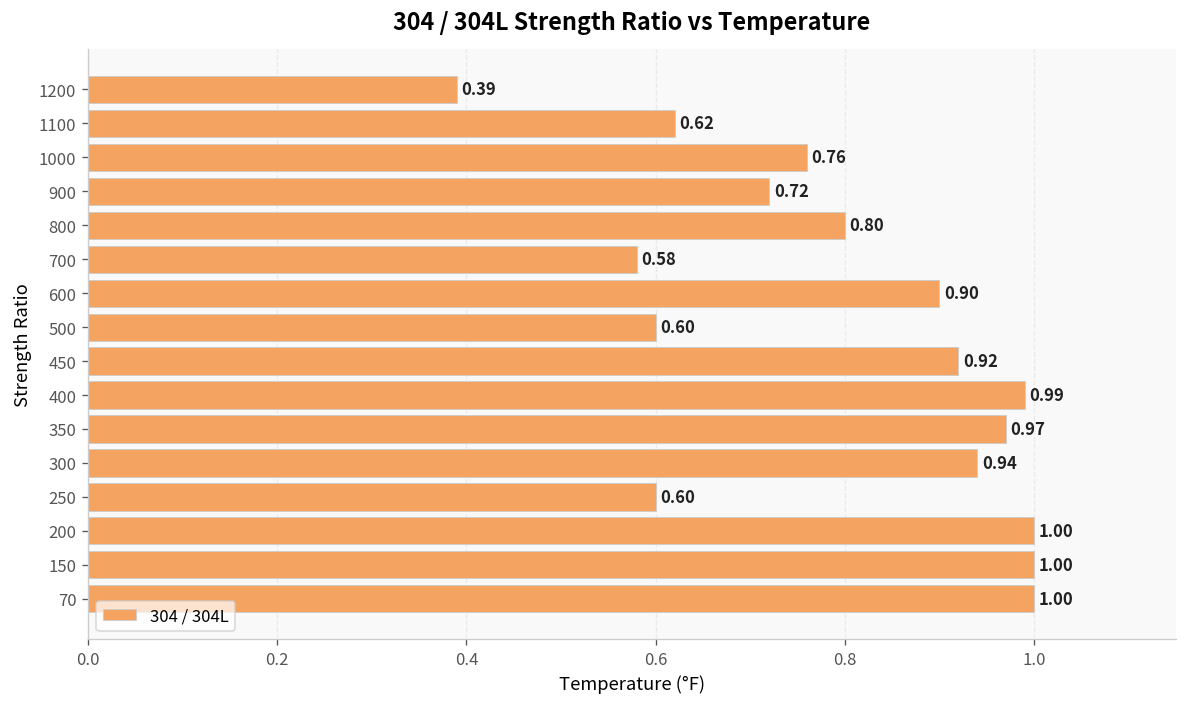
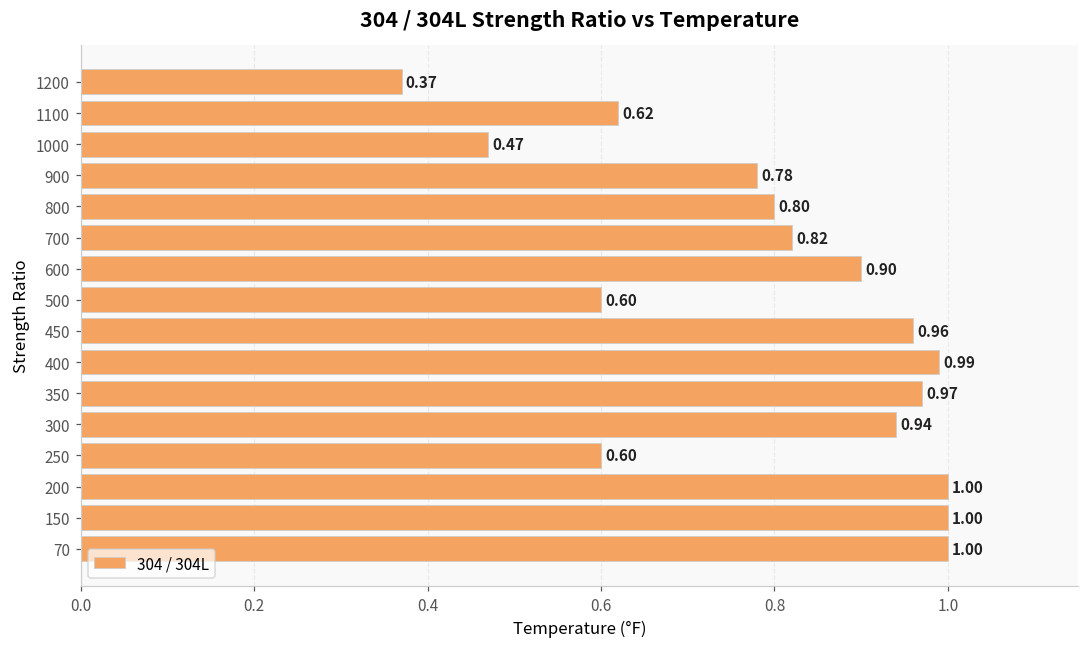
1200: 0.39 -> 0.37
1000: 0.76 -> 0.47
900: 0.72 -> 0.78
700: 0.58 -> 0.82
450: 0.92 -> 0.96
